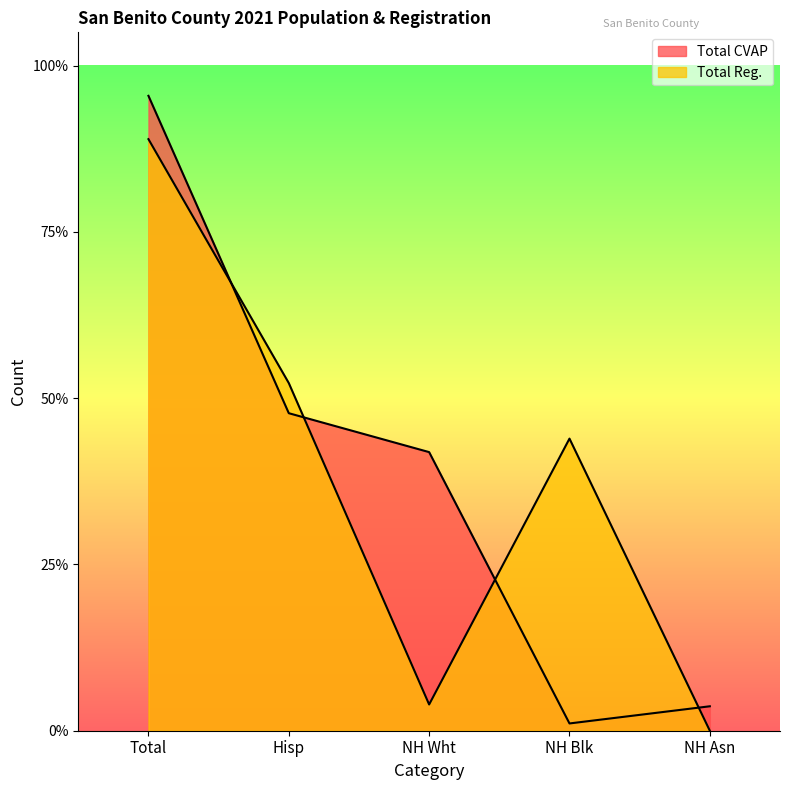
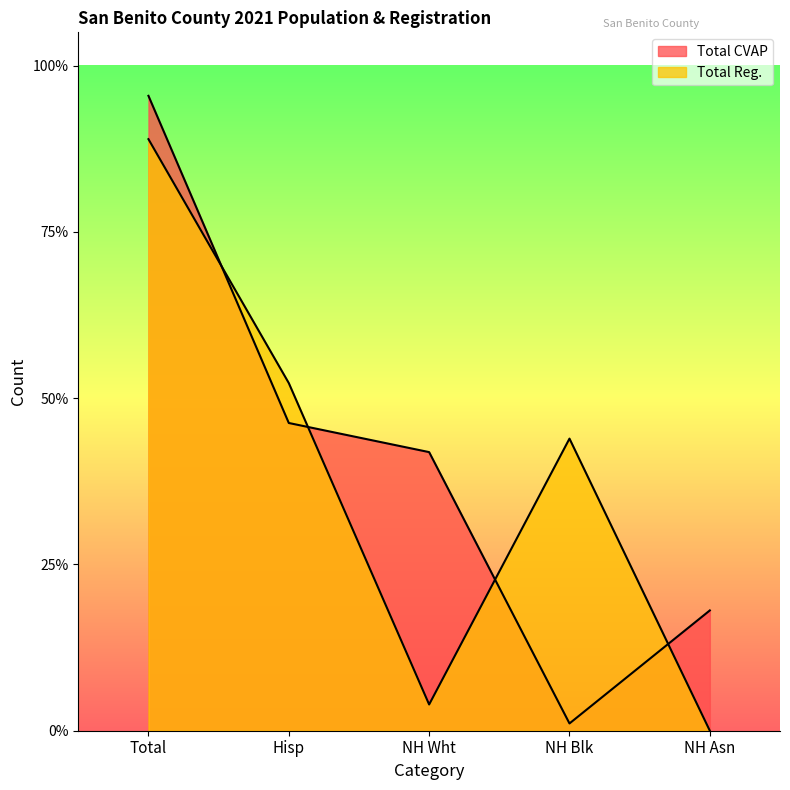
Total CVAP, Hisp: 48% -> 46%
Total CVAP, NH Asn: 4% -> 18%
